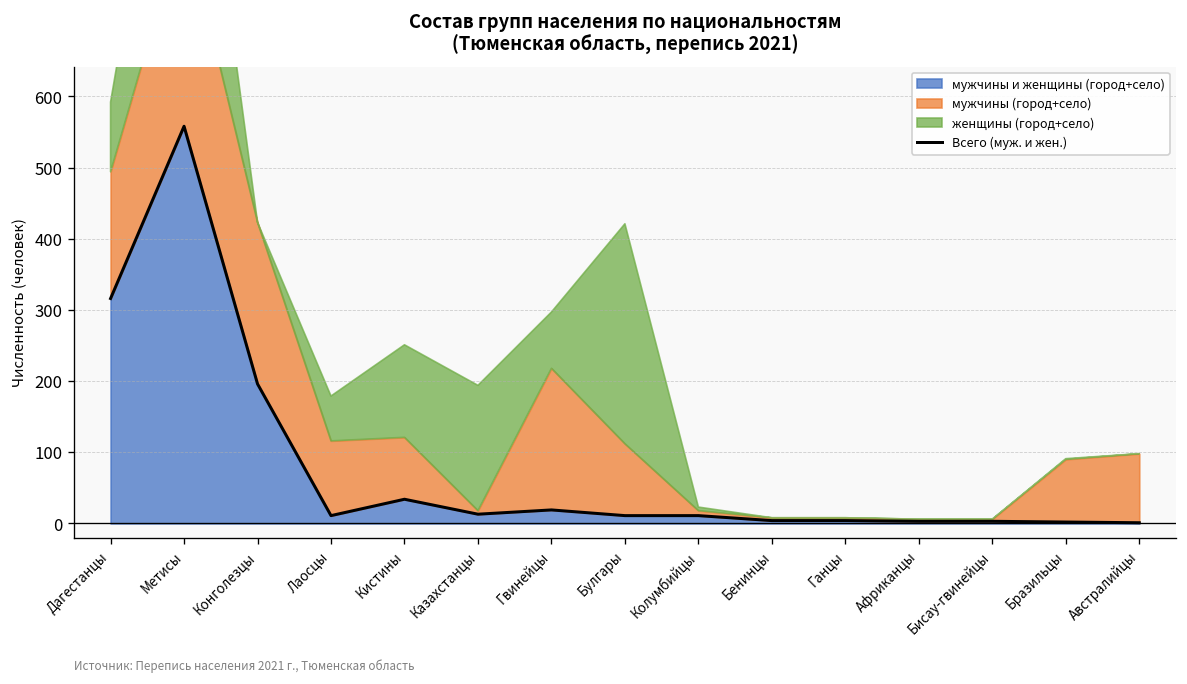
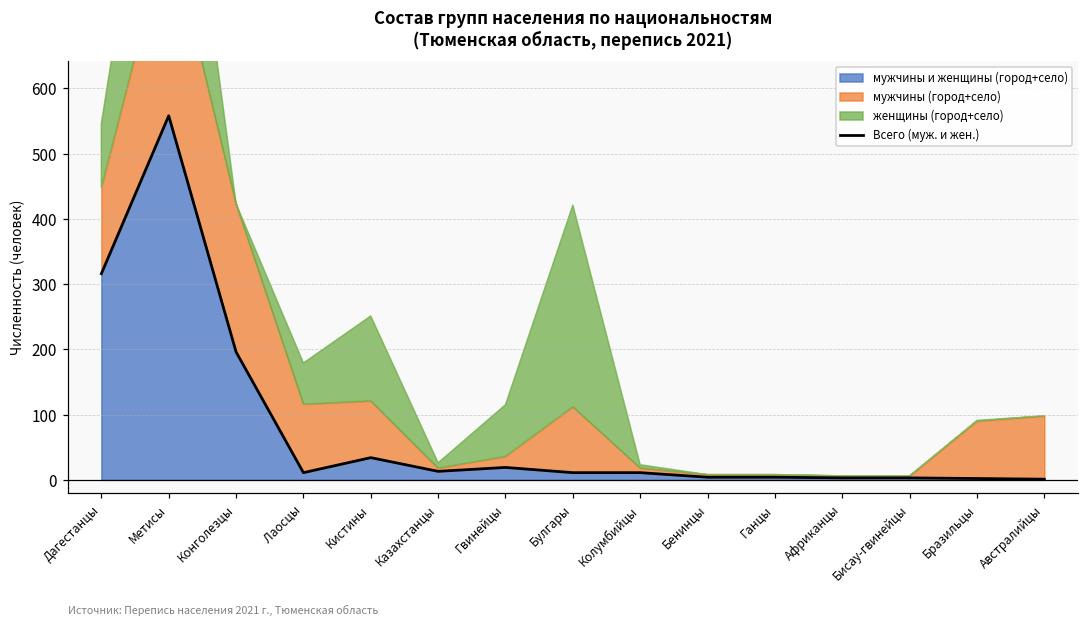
мужчины (город+село), Дагестанцы: 180 -> 130
женщины (город+село), Казахстанцы: 180 -> 10
мужчины (город+село), Гвинейцы: 200 -> 20
